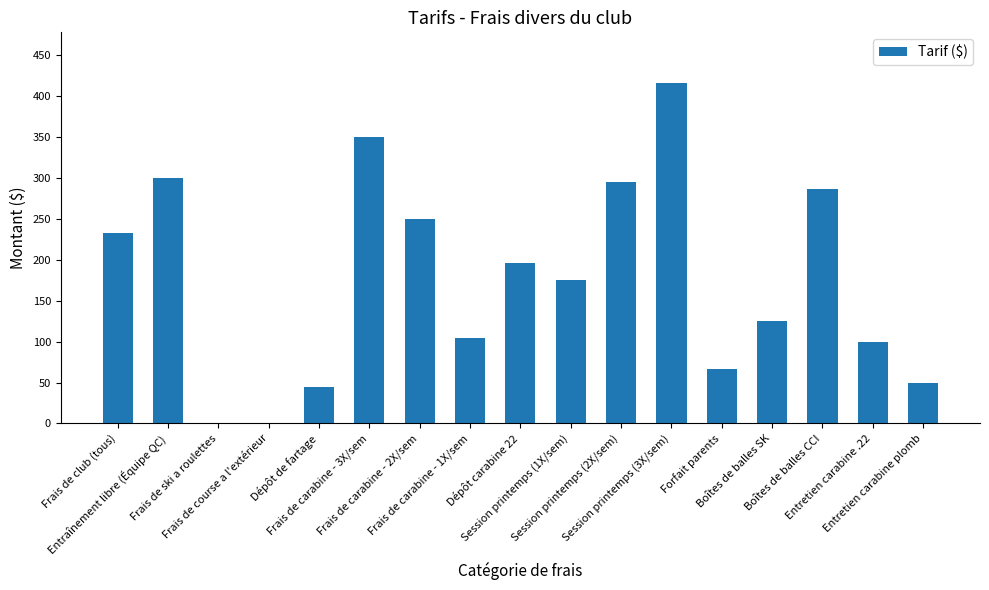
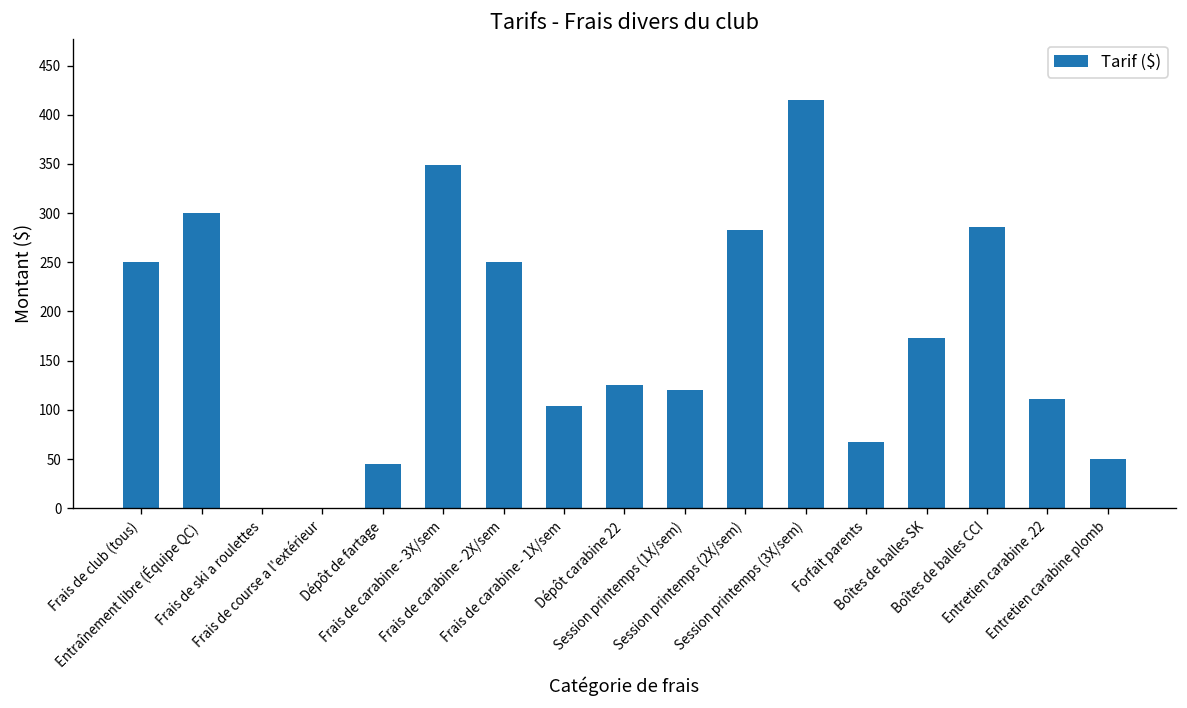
Frais de club (tous): 230 -> 250
Dépôt carabine 22: 200 -> 130
Session printemps (1X/sem): 180 -> 120
Session printemps (2X/sem): 300 -> 280
Boîtes de balles SK: 130 -> 170
Entretien carabine .22: 100 -> 110
